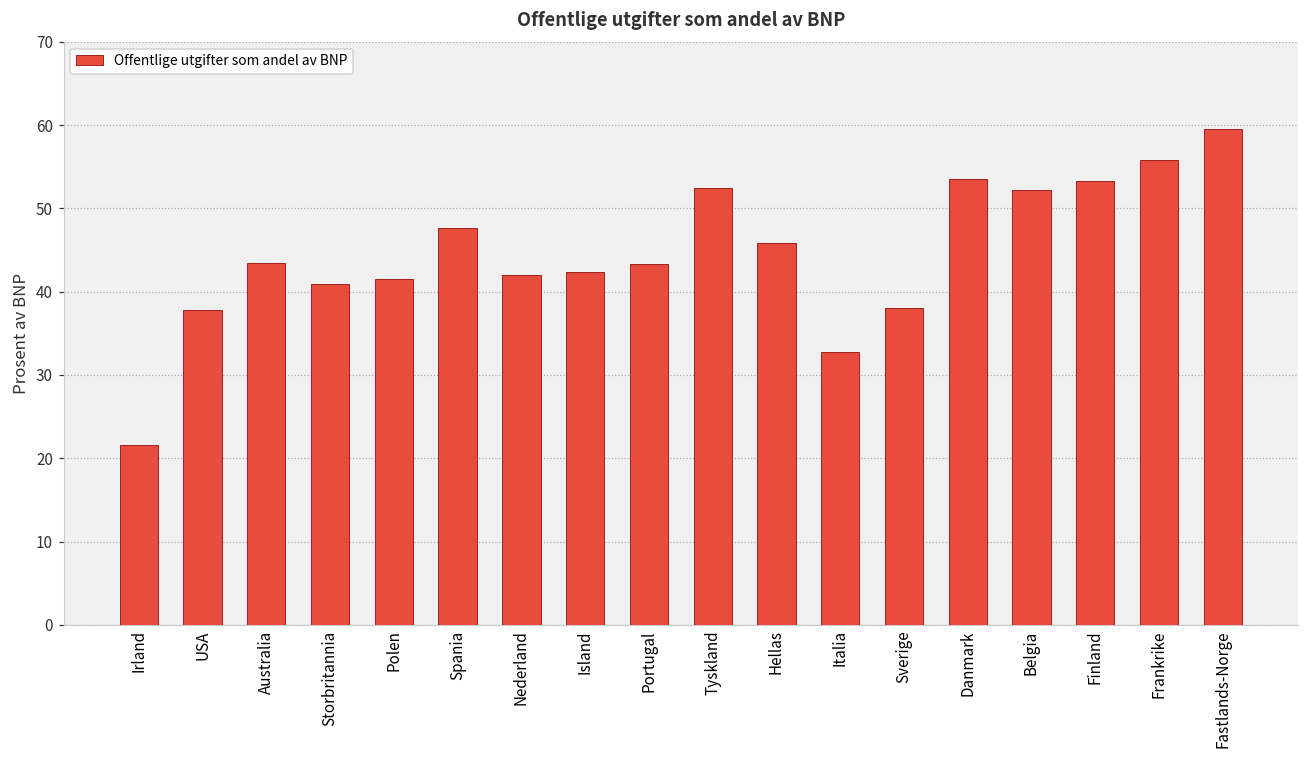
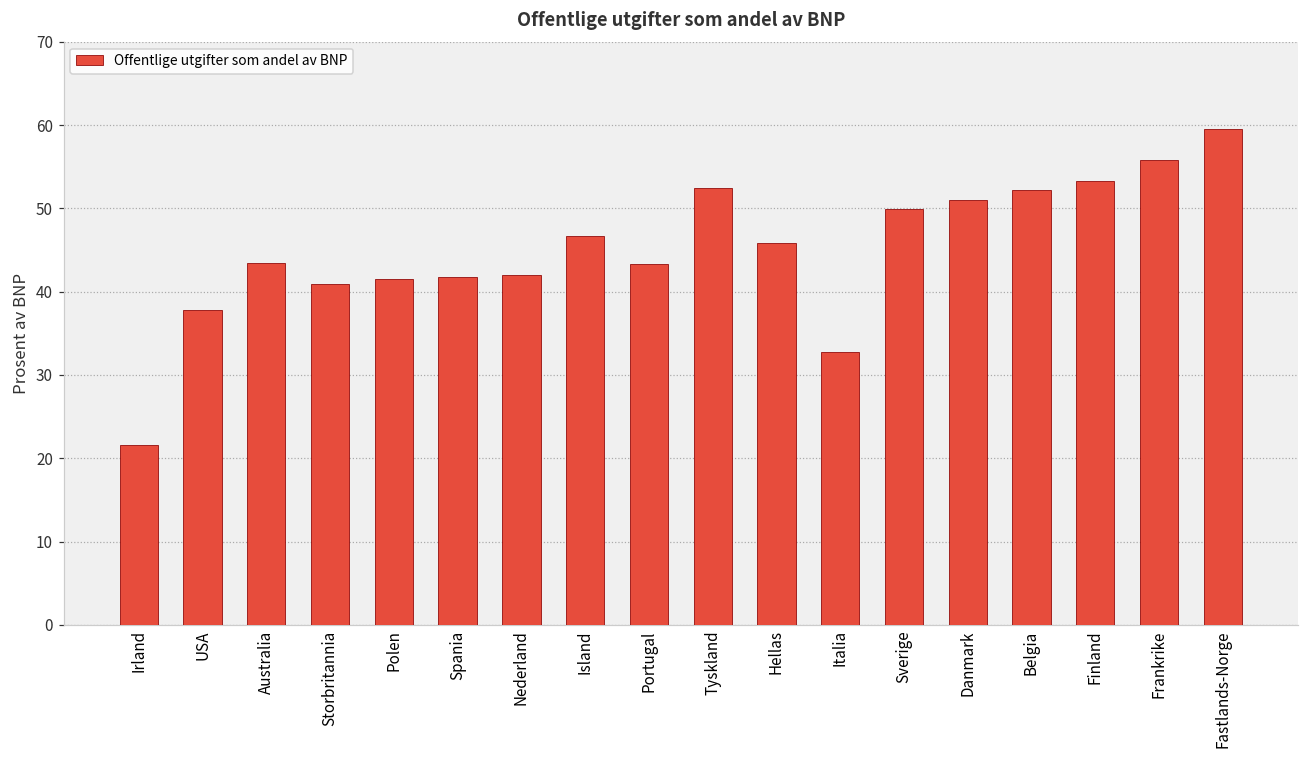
Spania: 48 -> 42
Island: 42 -> 47
Sverige: 38 -> 50
Danmark: 54 -> 51
